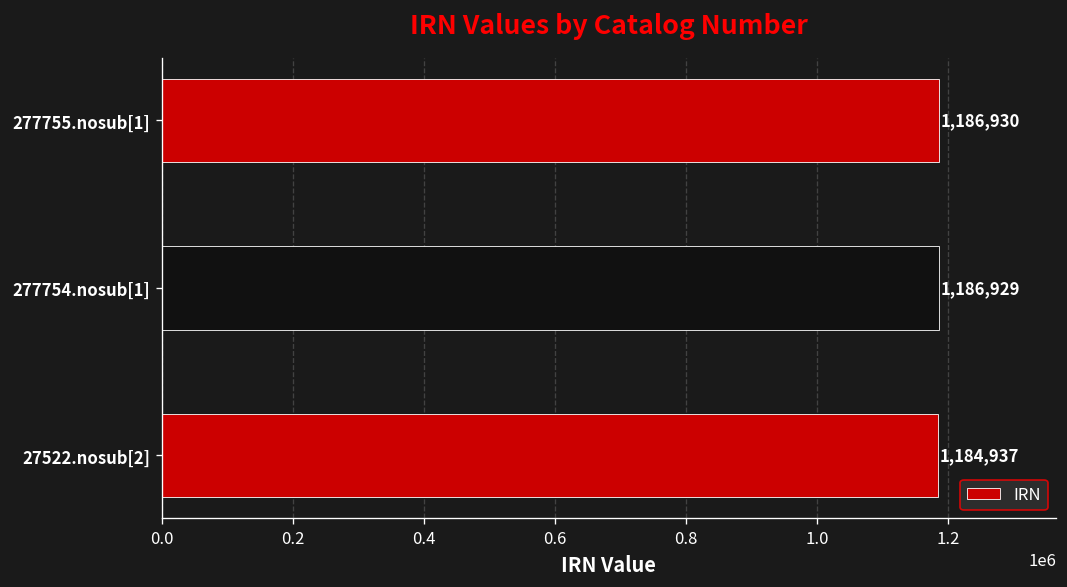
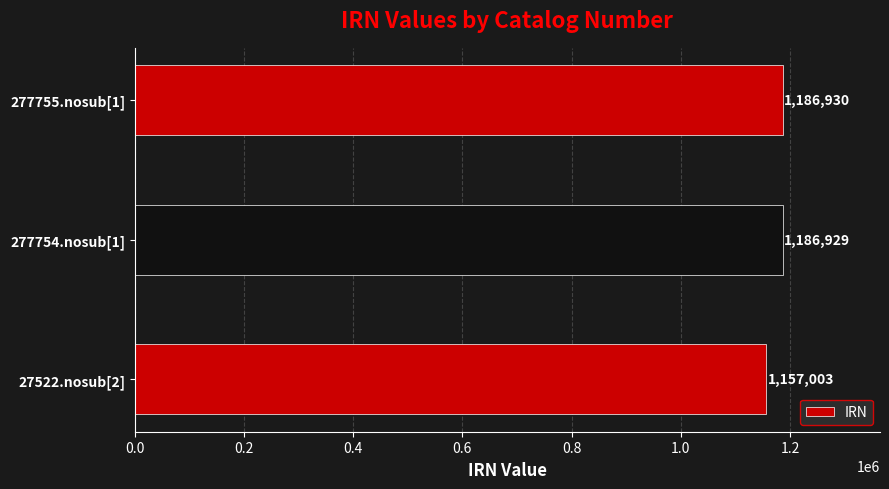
27522.nosub[2]: 1,184,937 -> 1,157,003
